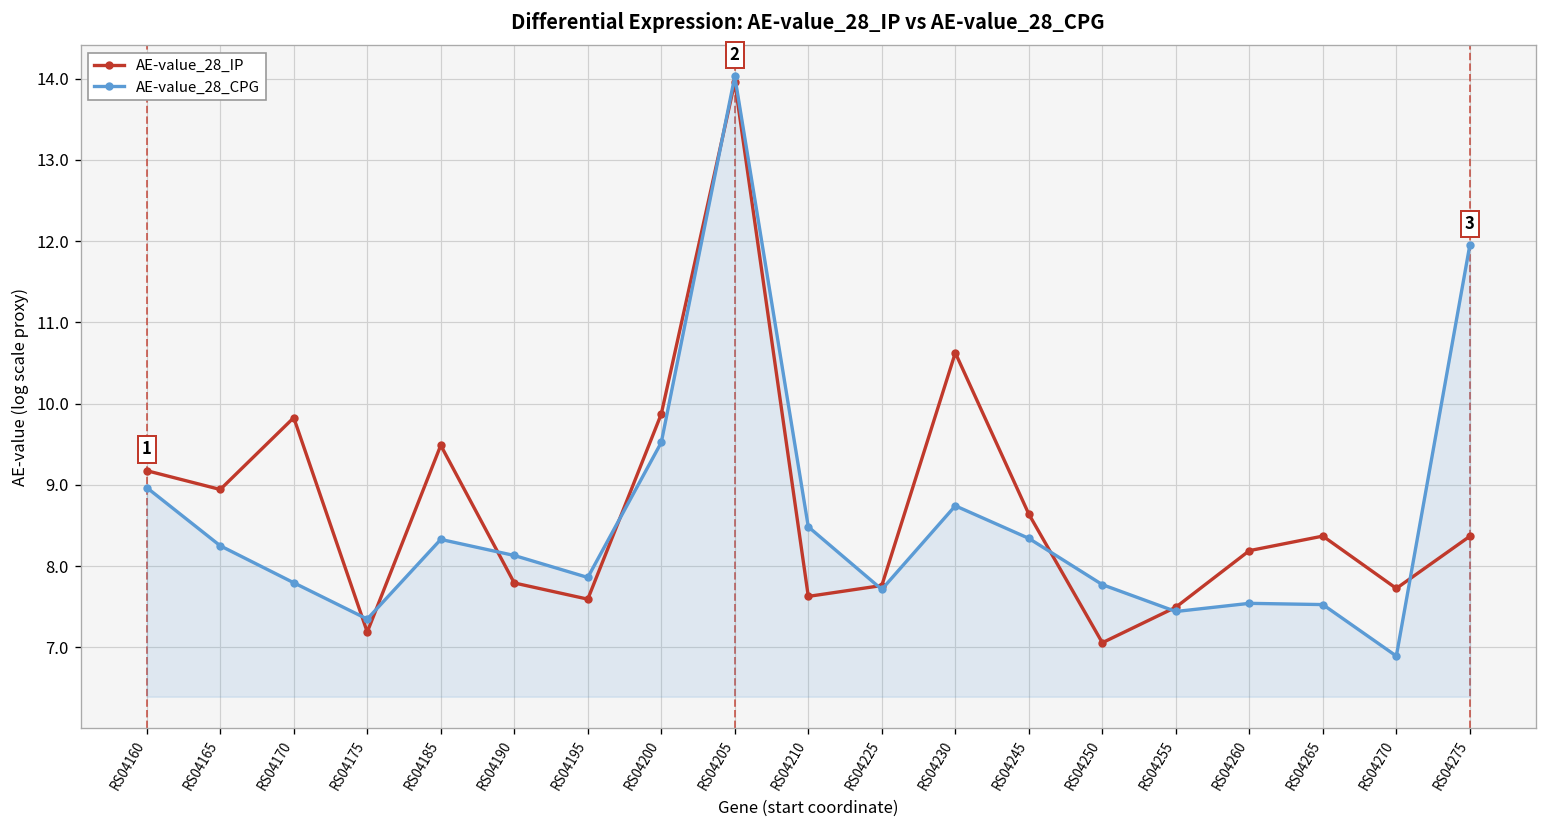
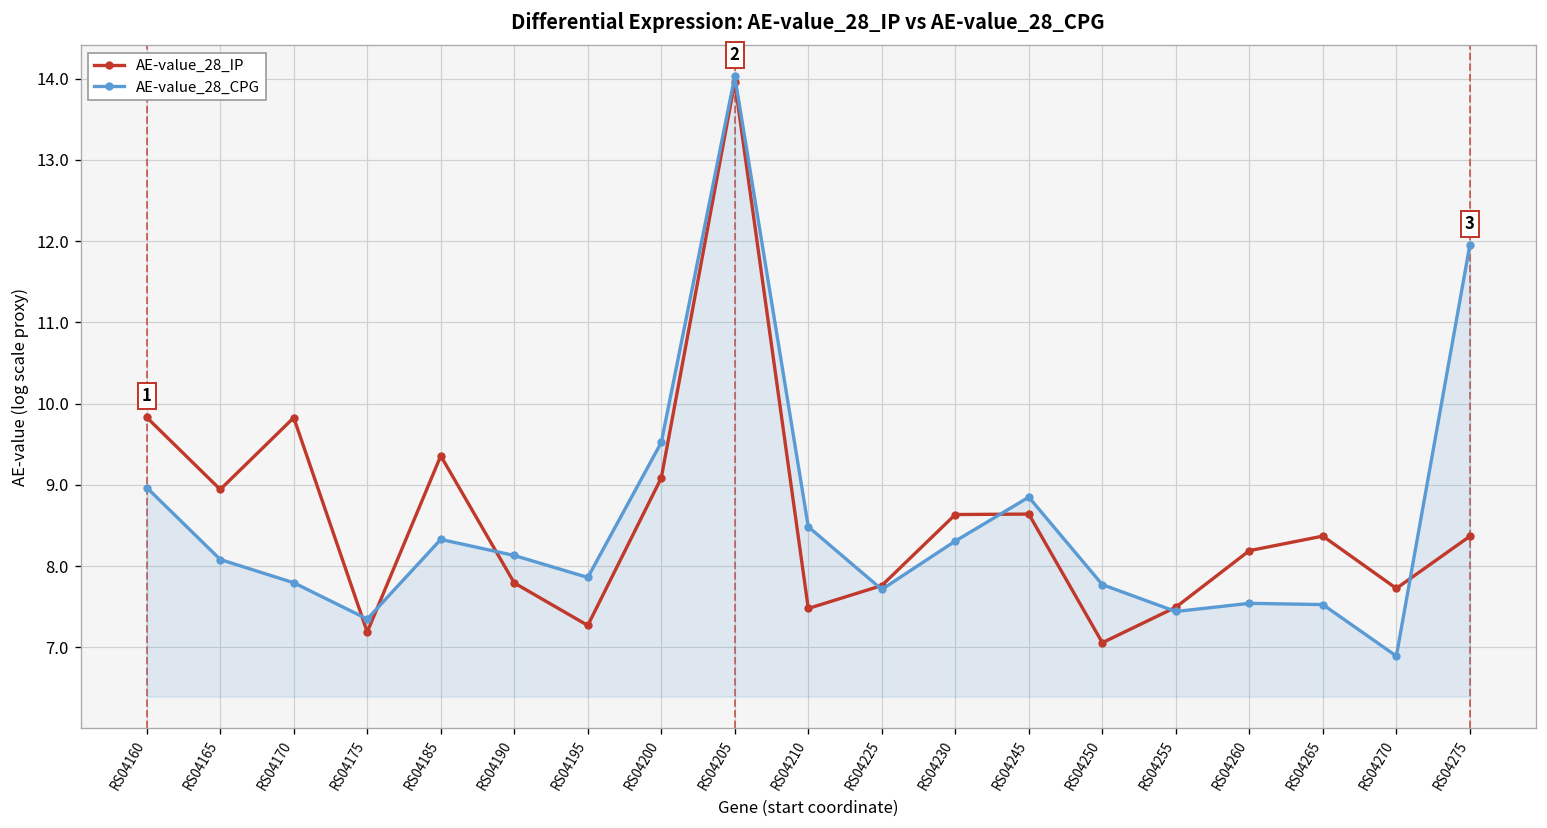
AE-value_28_IP, RS04160: 9.2 -> 9.8
AE-value_28_CPG, RS04165: 8.2 -> 8.1
AE-value_28_IP, RS04185: 9.5 -> 9.4
AE-value_28_IP, RS04195: 7.6 -> 7.3
AE-value_28_IP, RS04200: 9.9 -> 9.1
AE-value_28_IP, RS04210: 7.6 -> 7.5
AE-value_28_IP, RS04230: 10.6 -> 8.6
AE-value_28_CPG, RS04230: 8.7 -> 8.3
AE-value_28_CPG, RS04245: 8.3 -> 8.8
